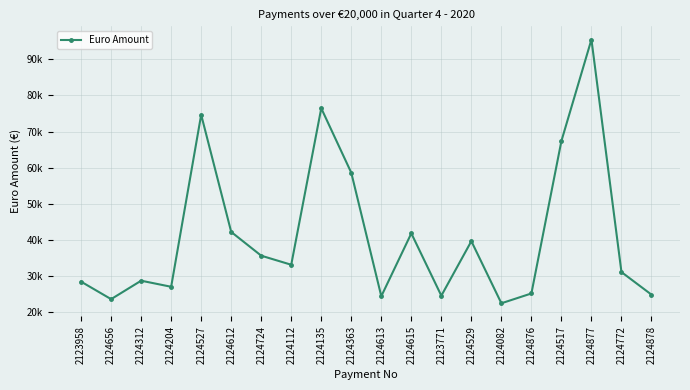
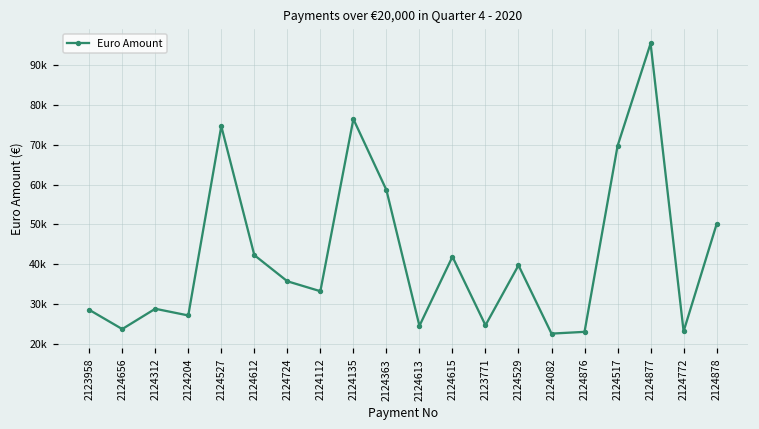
2124876: 25000 -> 23000
2124517: 67000 -> 70000
2124772: 31000 -> 23000
2124878: 25000 -> 50000
